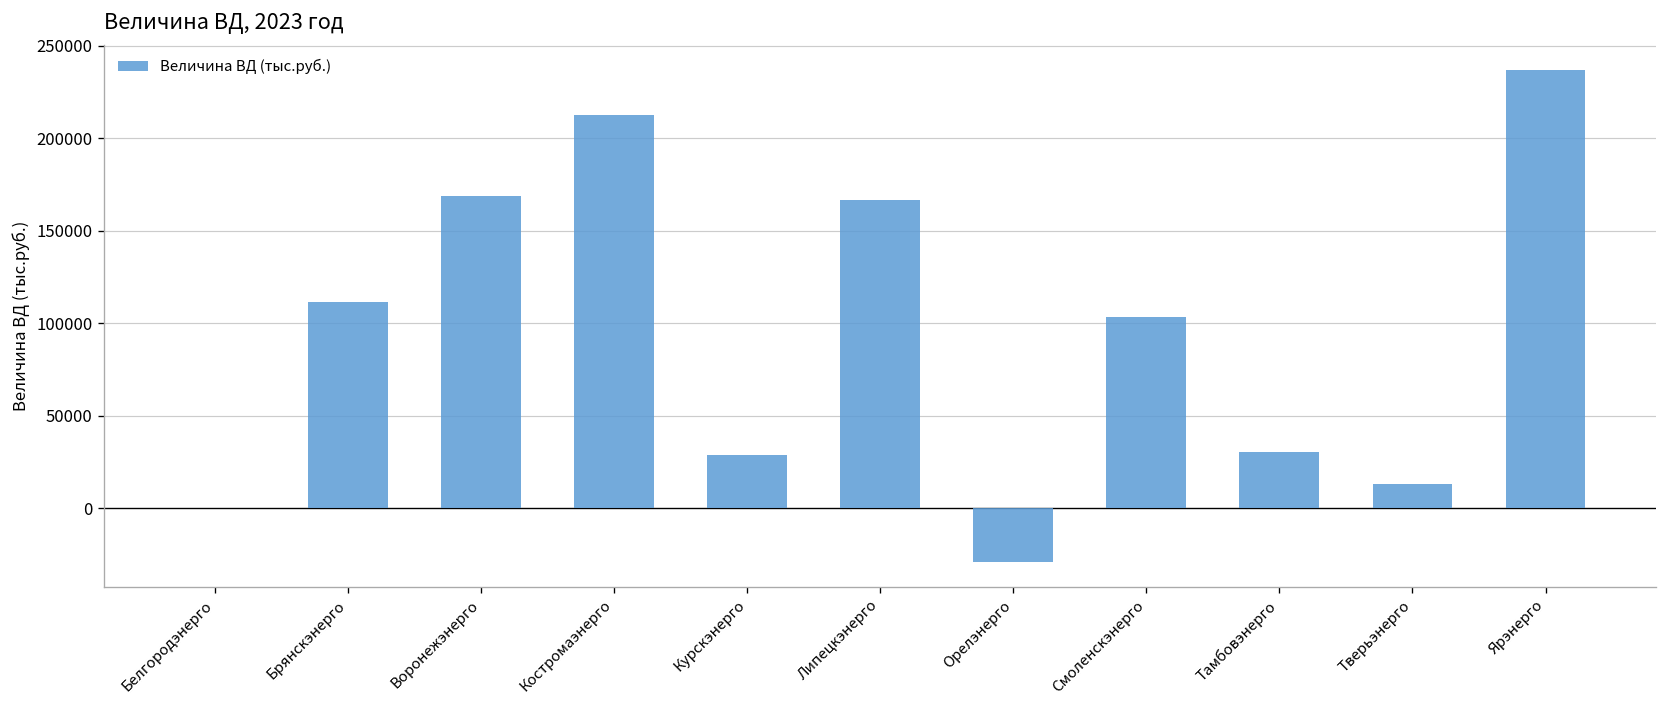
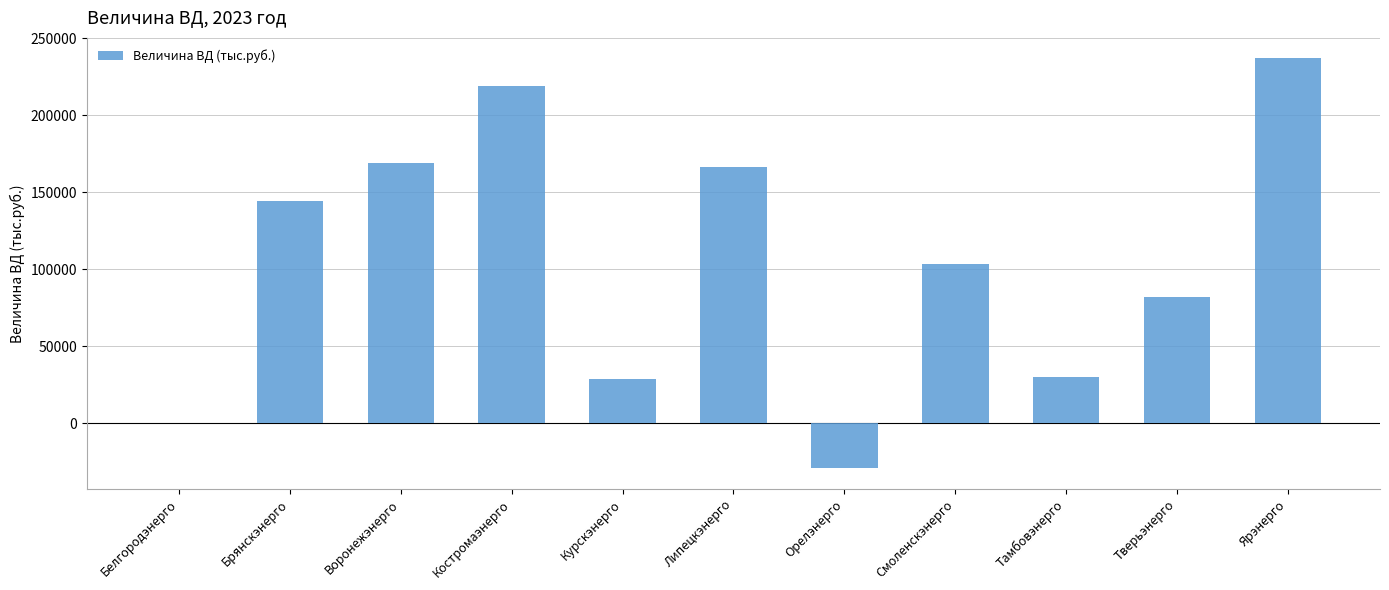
Брянскэнерго: 111000 -> 144000
Костромаэнерго: 213000 -> 219000
Тверьэнерго: 13000 -> 82000
